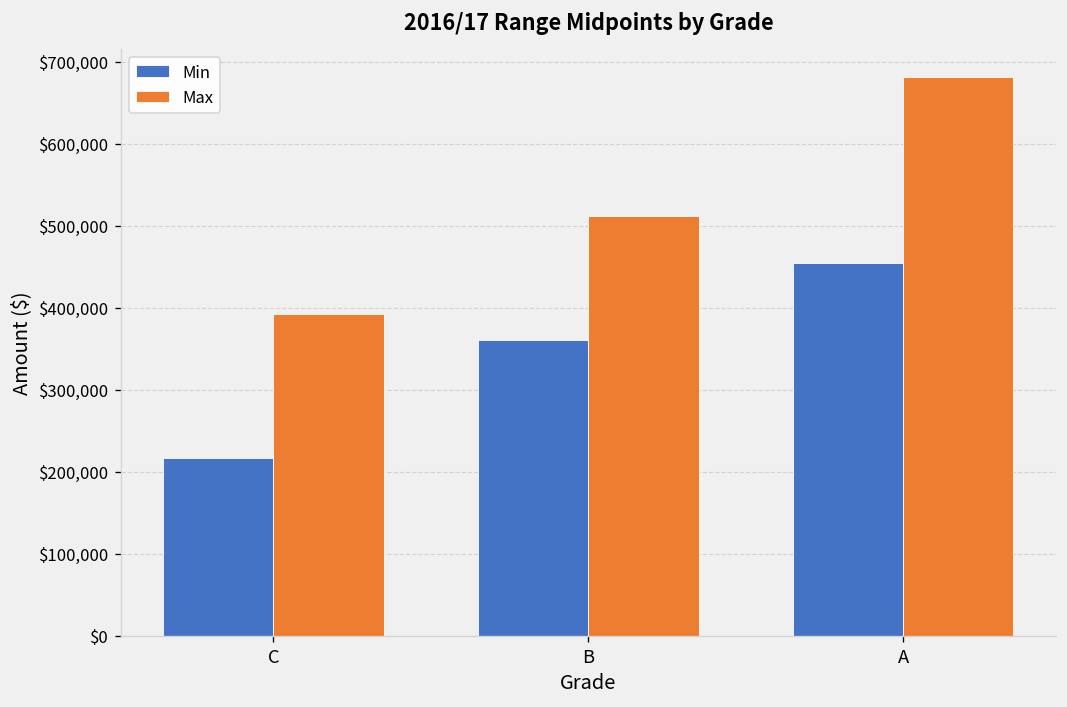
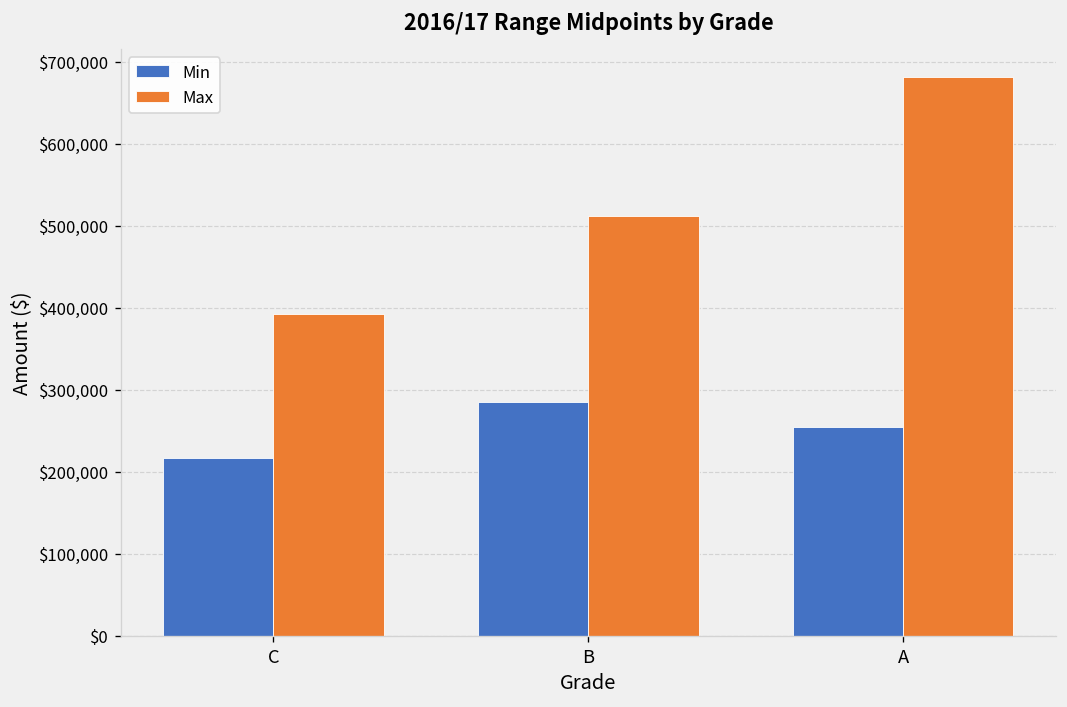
Min, B: $360,000 -> $280,000
Min, A: $450,000 -> $250,000
